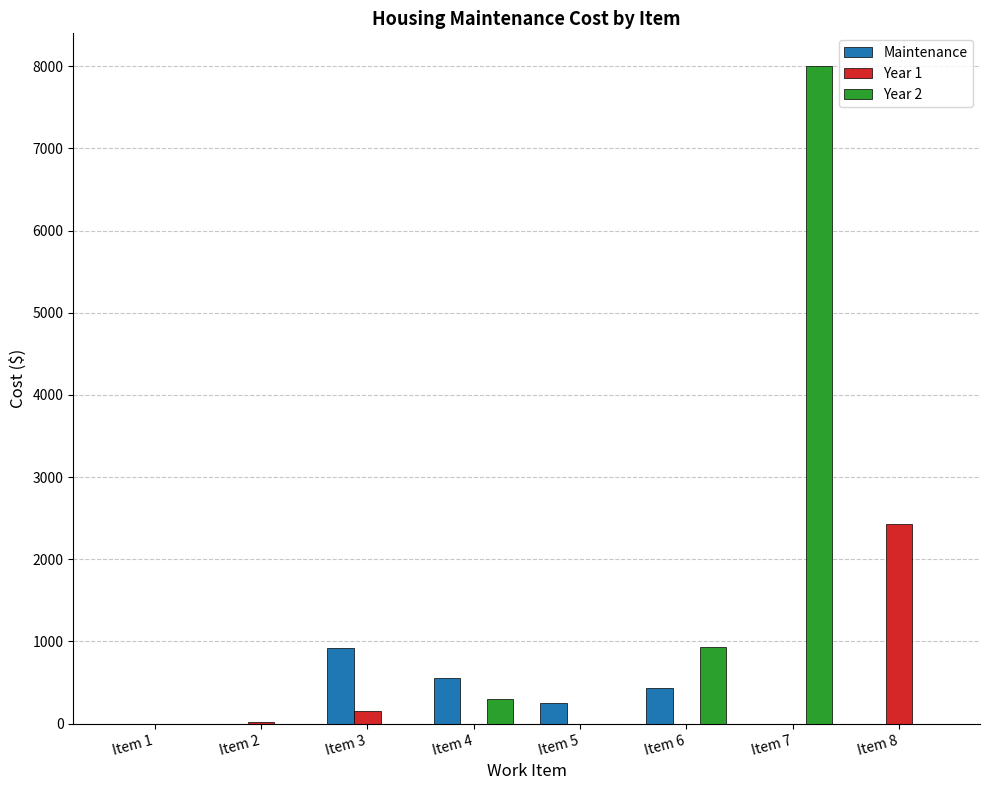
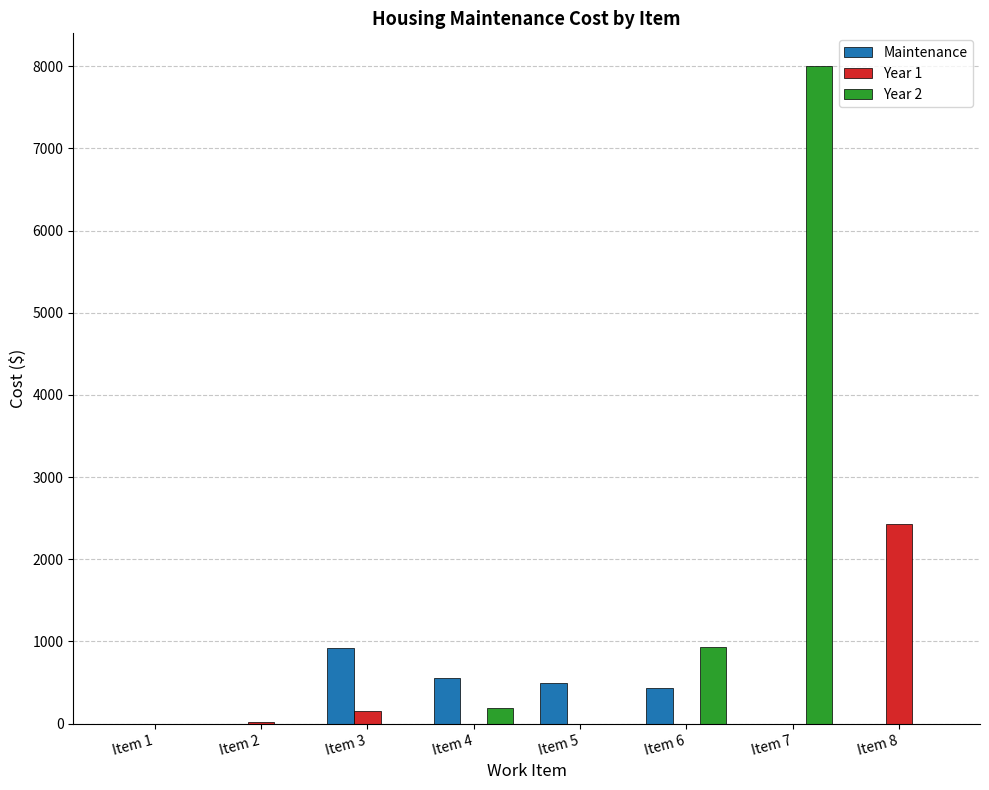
Year 2, Item 4: 300 -> 200
Maintenance, Item 5: 300 -> 500
